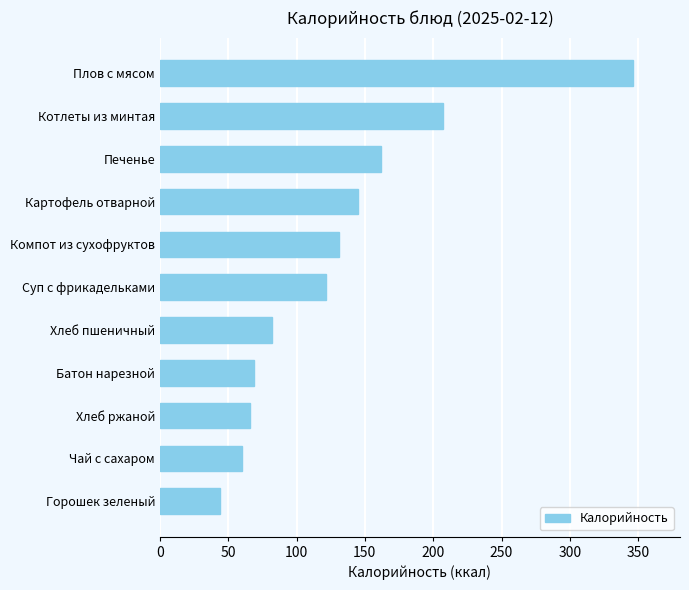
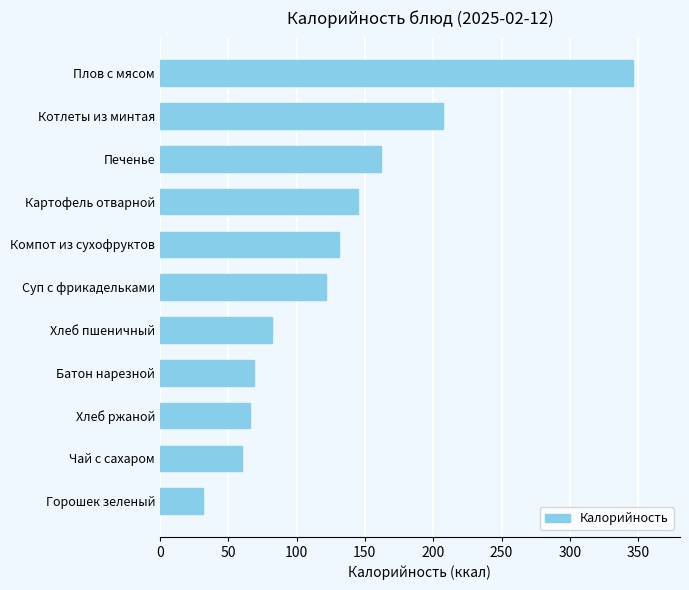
Горошек зеленый: 44 -> 32
